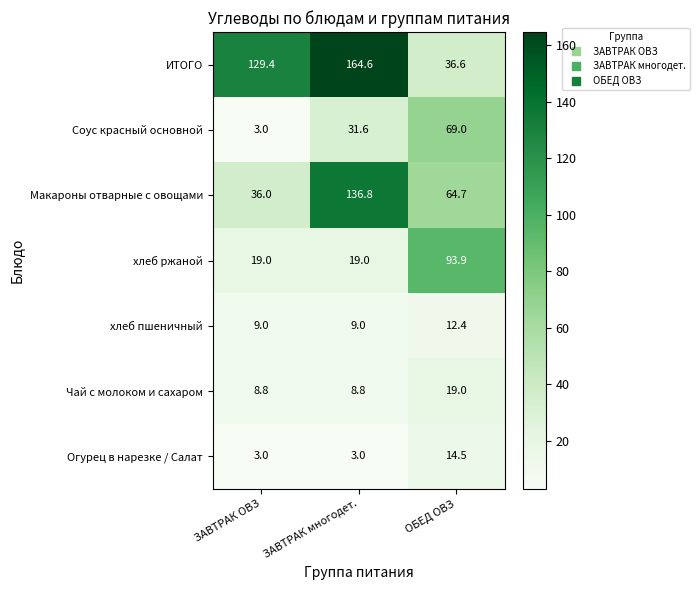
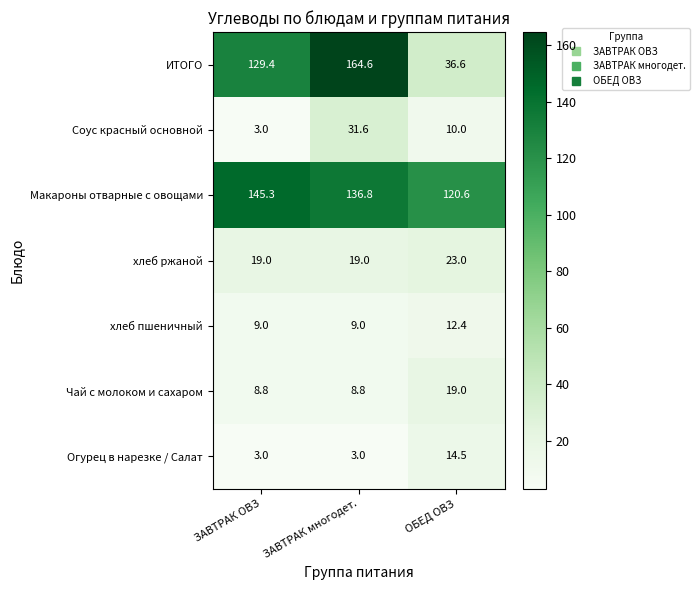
Соус красный основной, ОБЕД ОВЗ: 69.0 -> 10.0
Макароны отварные с овощами, ЗАВТРАК ОВЗ: 36.0 -> 145.3
Макароны отварные с овощами, ОБЕД ОВЗ: 64.7 -> 120.6
хлеб ржаной, ОБЕД ОВЗ: 93.9 -> 23.0
